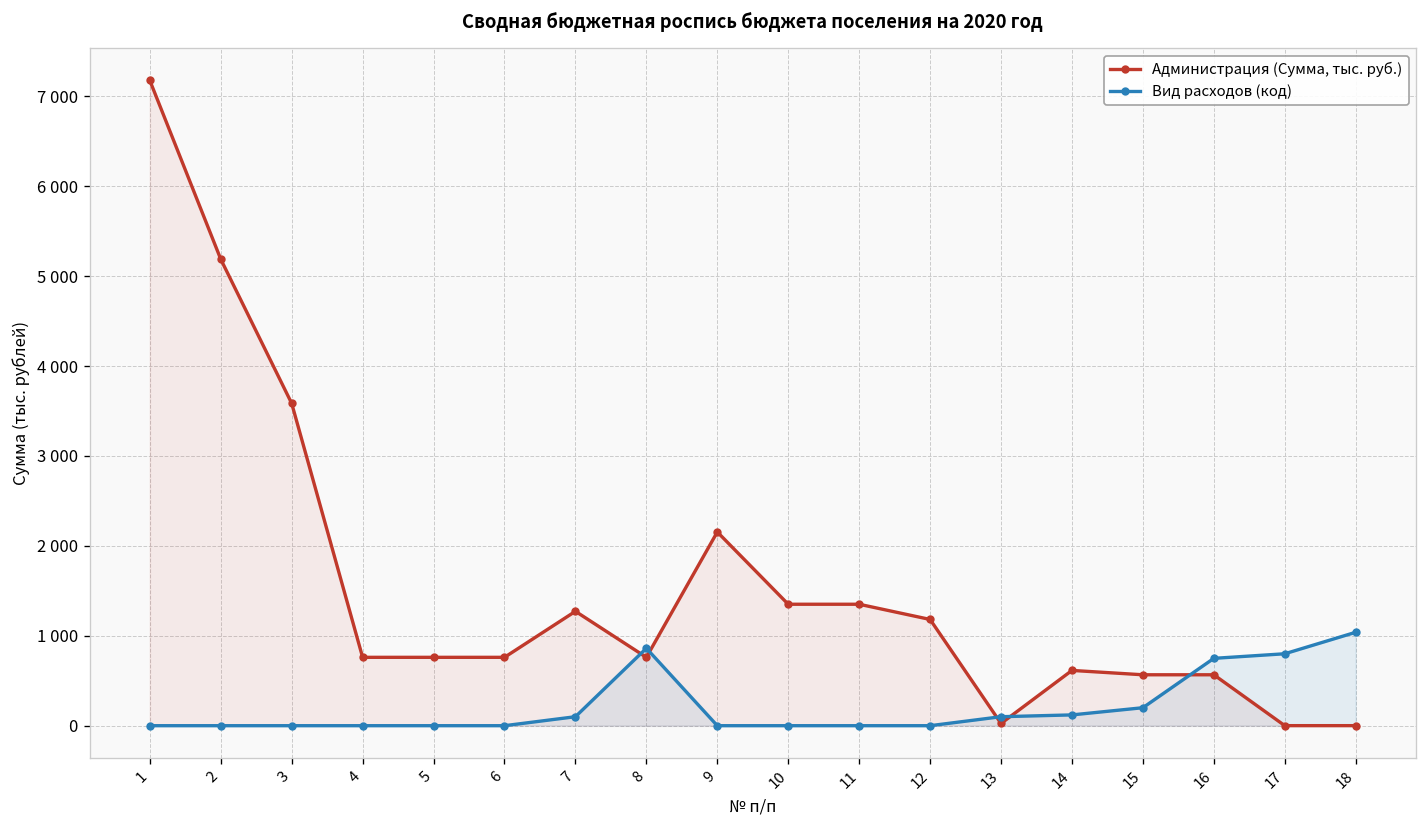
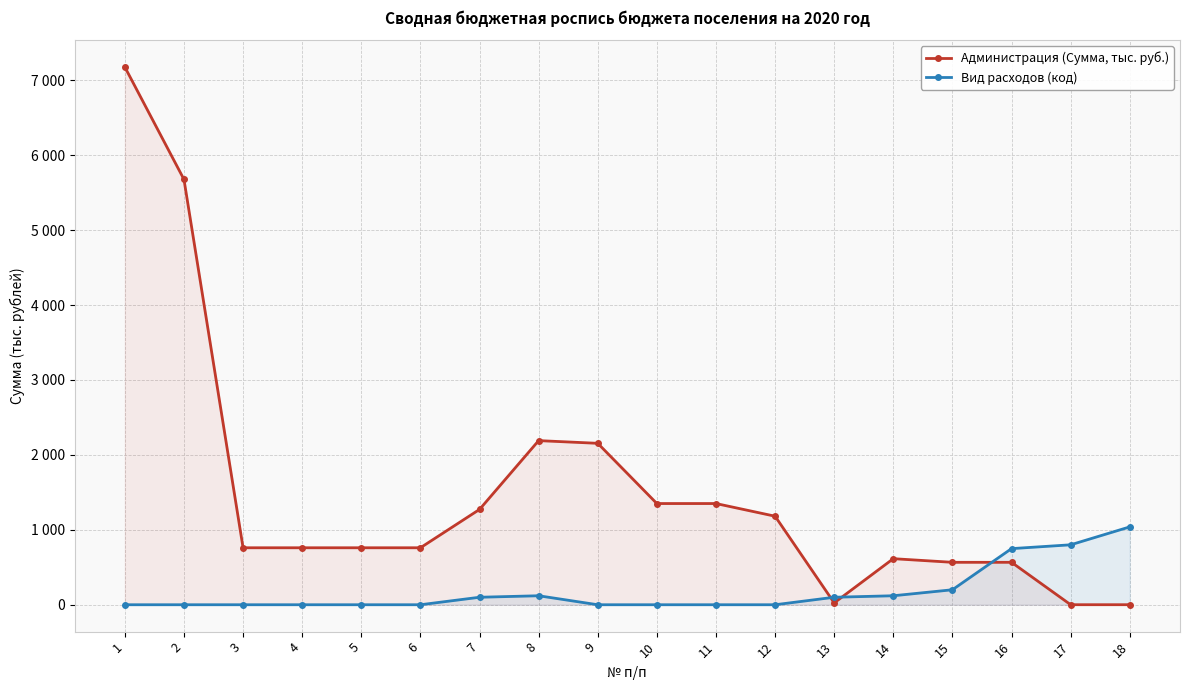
Администрация (Сумма, тыс. руб.), 2: 5200 -> 5700
Администрация (Сумма, тыс. руб.), 3: 3600 -> 800
Администрация (Сумма, тыс. руб.), 8: 800 -> 2200
Вид расходов (код), 8: 900 -> 100
